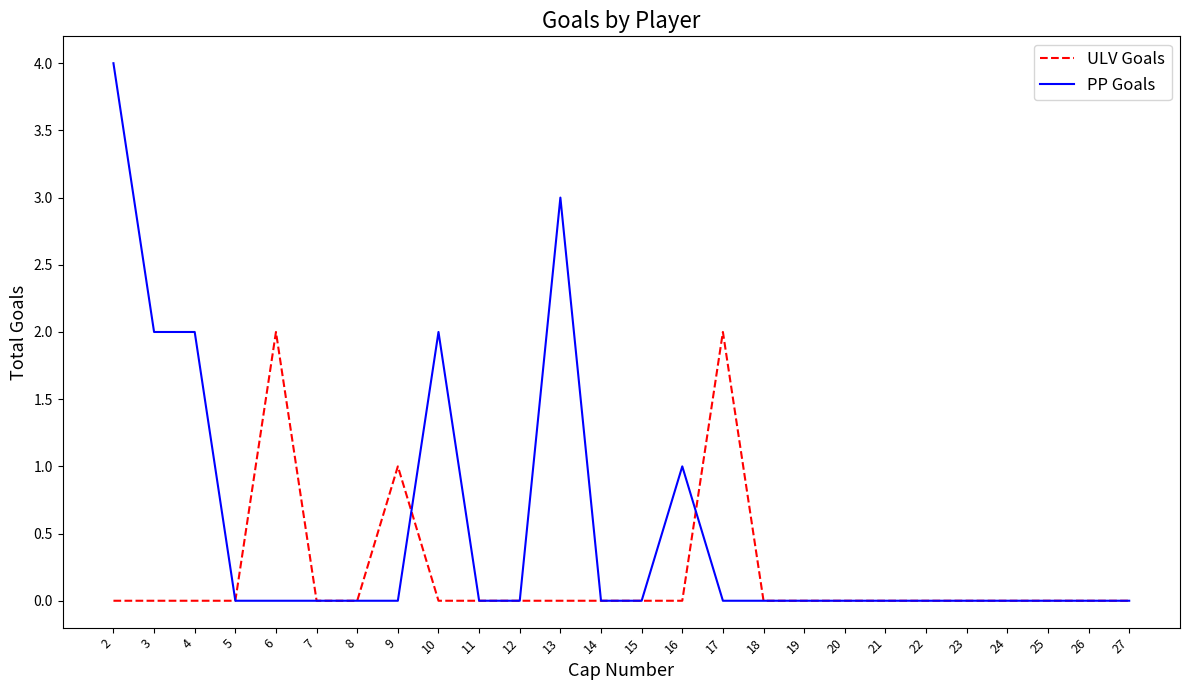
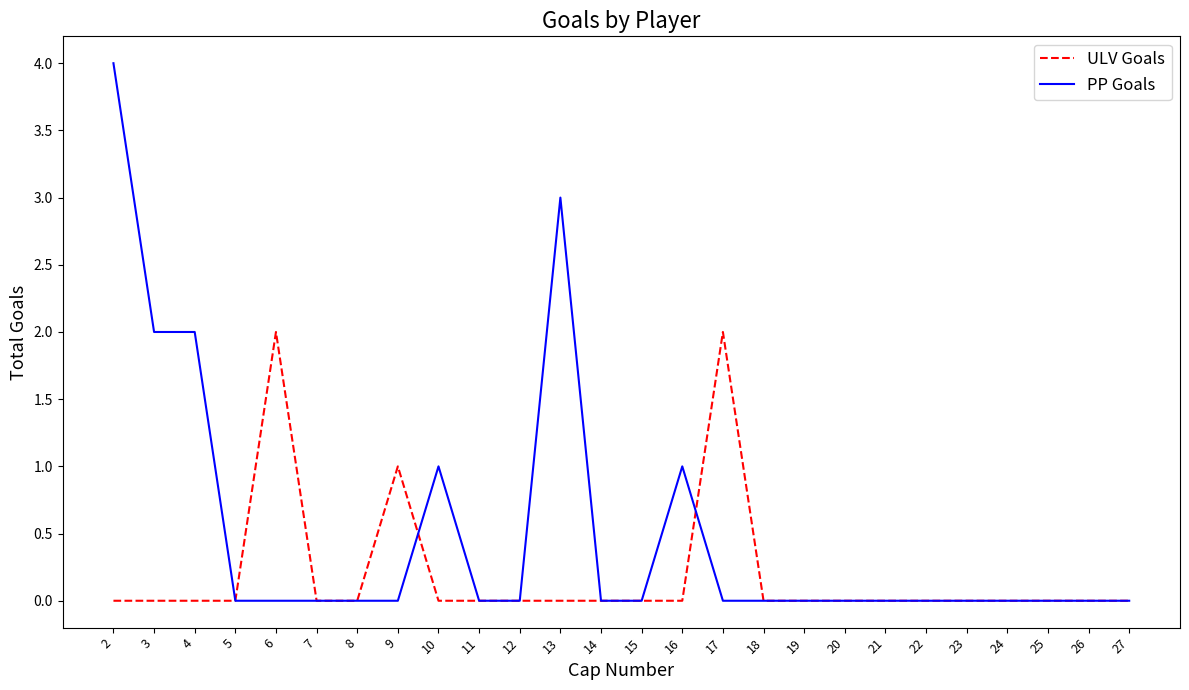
PP Goals, 10: 2 -> 1
